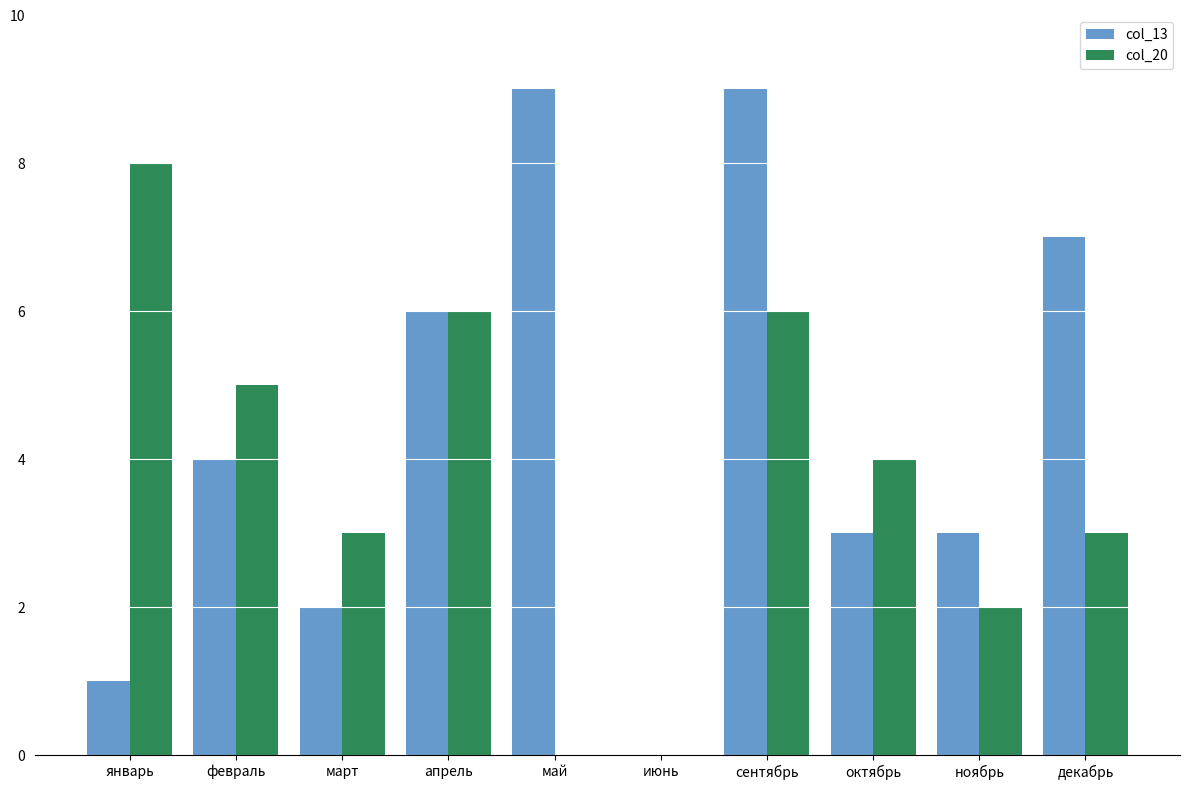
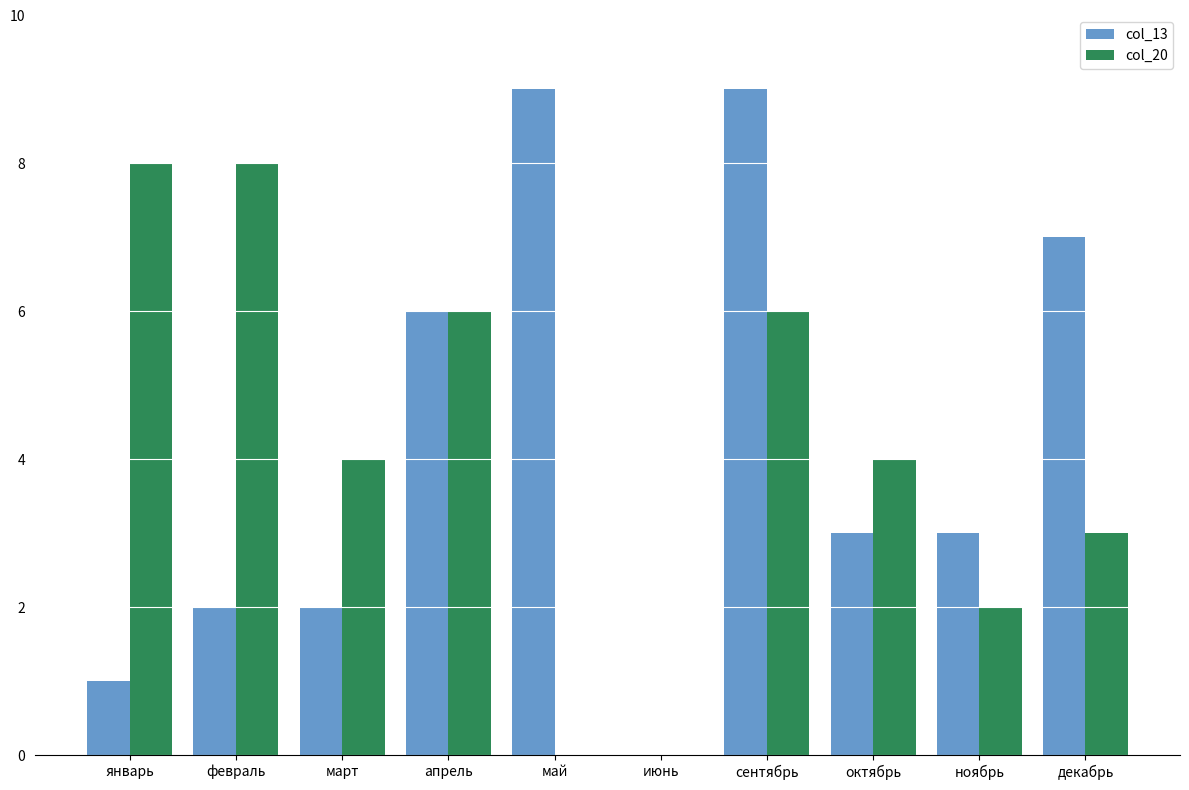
col_13, февраль: 4 -> 2
col_20, февраль: 5 -> 8
col_20, март: 3 -> 4
